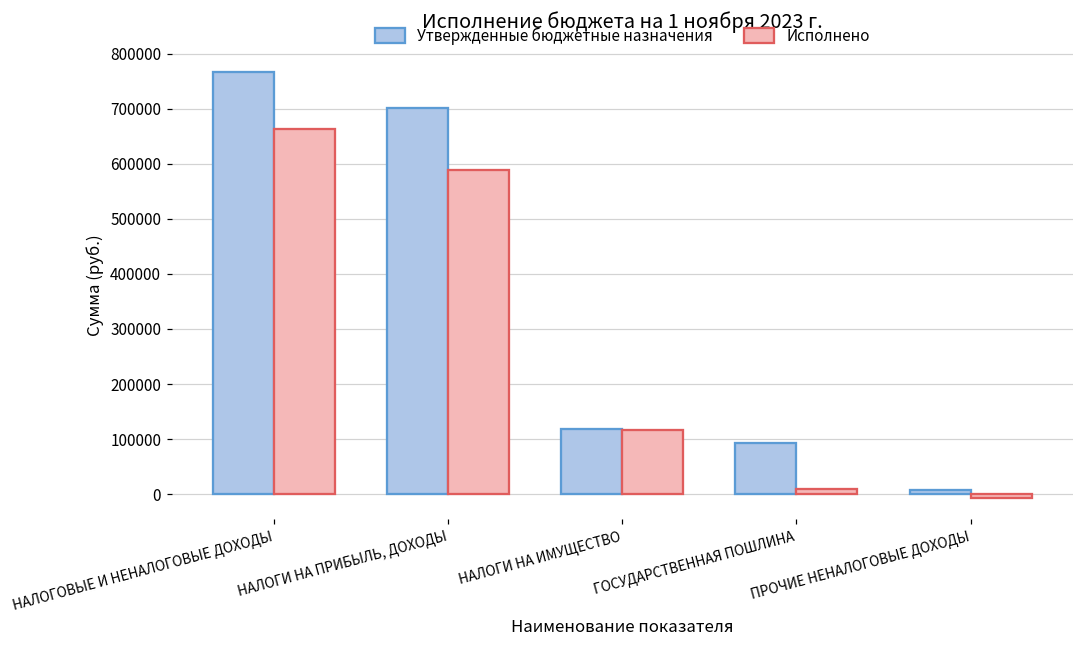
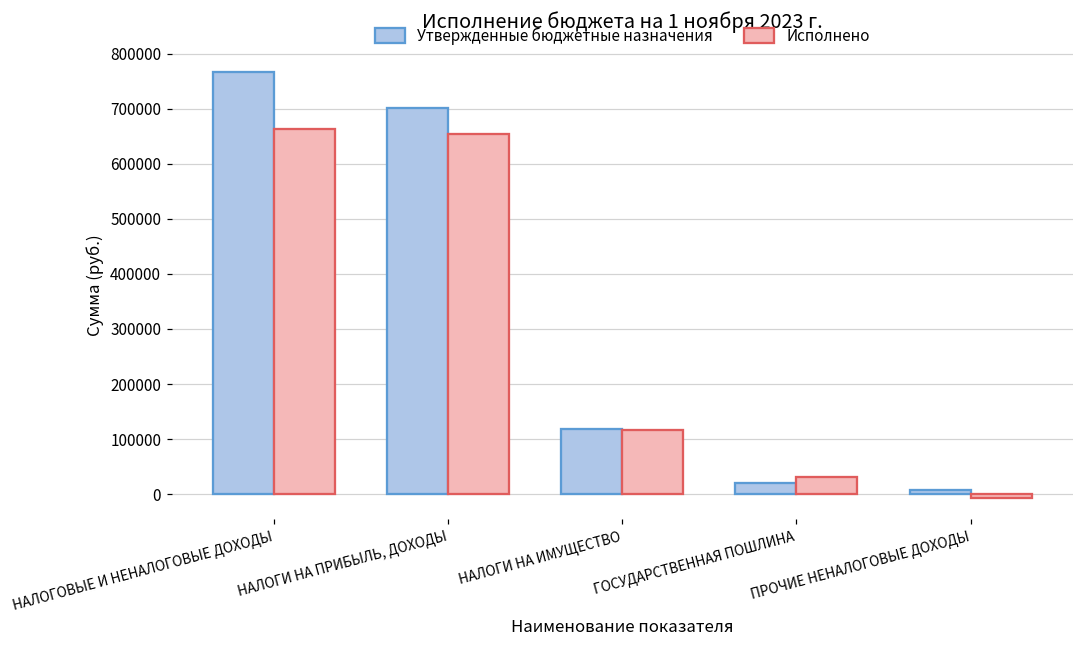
Исполнено, НАЛОГИ НА ПРИБЫЛЬ, ДОХОДЫ: 590000 -> 650000
Утвержденные бюджетные назначения, ГОСУДАРСТВЕННАЯ ПОШЛИНА: 90000 -> 20000
Исполнено, ГОСУДАРСТВЕННАЯ ПОШЛИНА: 10000 -> 30000
